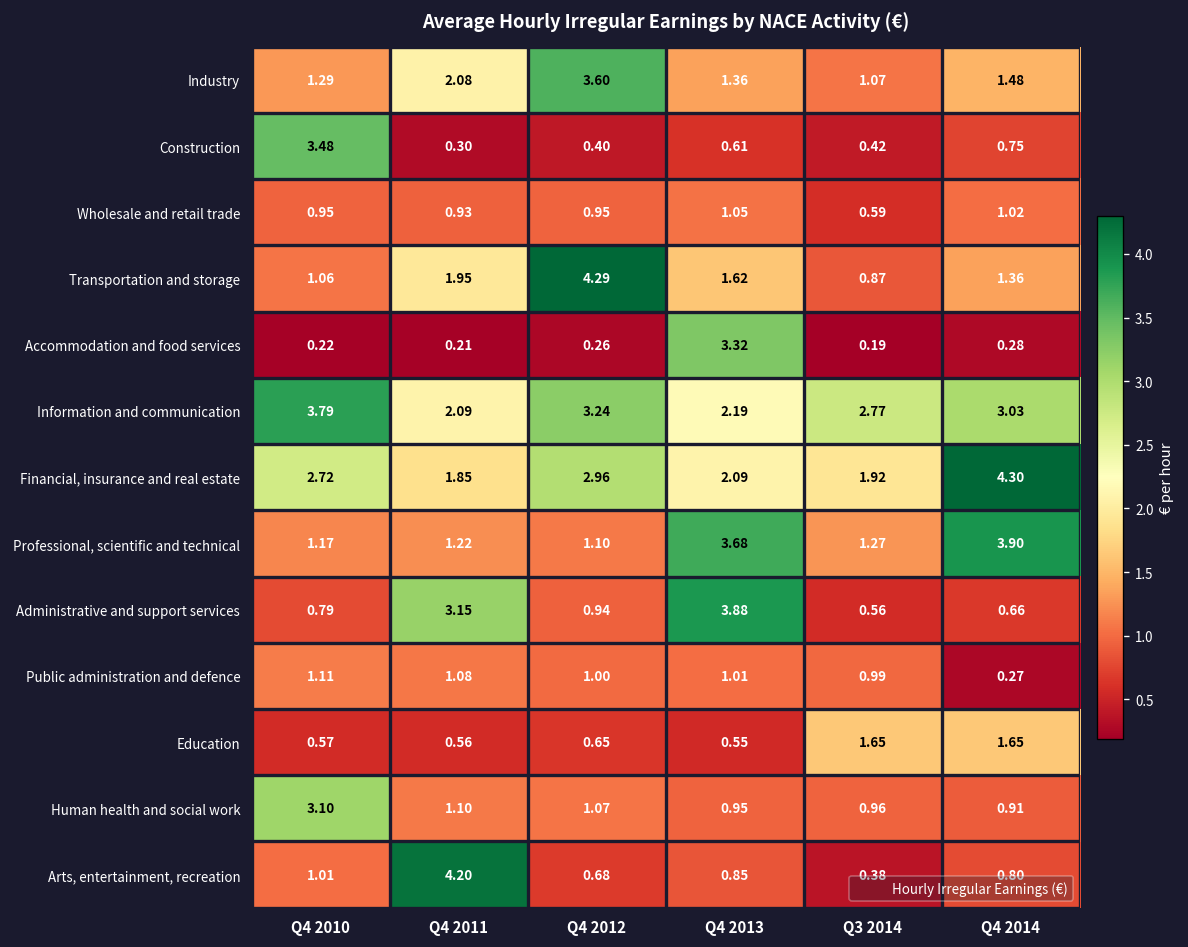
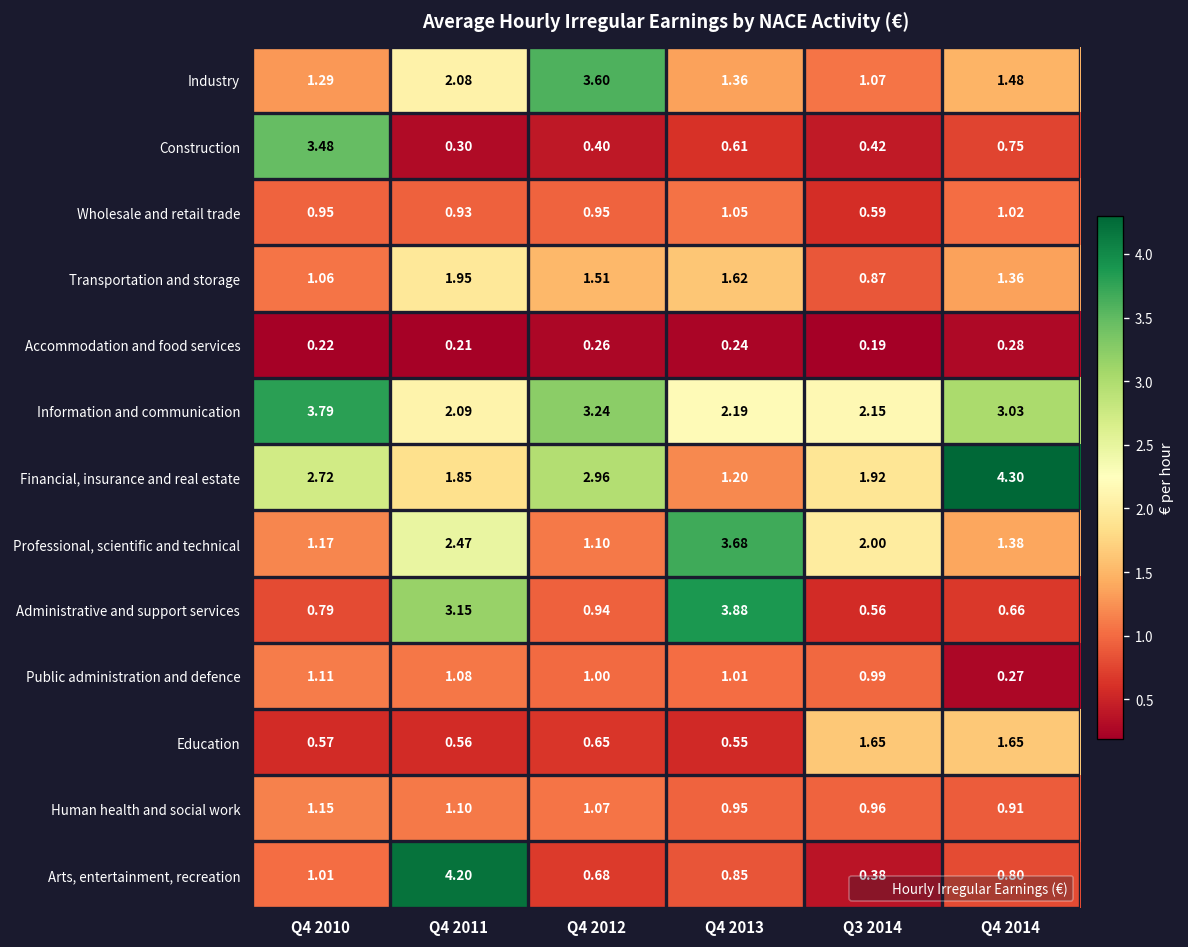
Transportation and storage, Q4 2012: 4.29 -> 1.51
Accommodation and food services, Q4 2013: 3.32 -> 0.24
Information and communication, Q3 2014: 2.77 -> 2.15
Financial, insurance and real estate, Q4 2013: 2.09 -> 1.20
Professional, scientific and technical, Q4 2011: 1.22 -> 2.47
Professional, scientific and technical, Q3 2014: 1.27 -> 2.00
Professional, scientific and technical, Q4 2014: 3.90 -> 1.38
Human health and social work, Q4 2010: 3.10 -> 1.15
